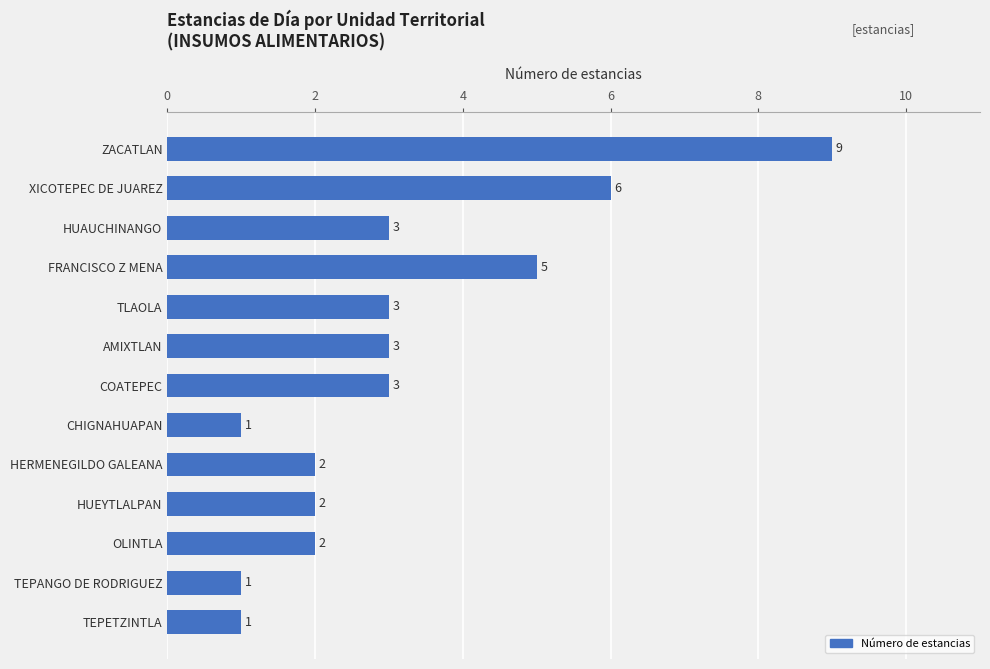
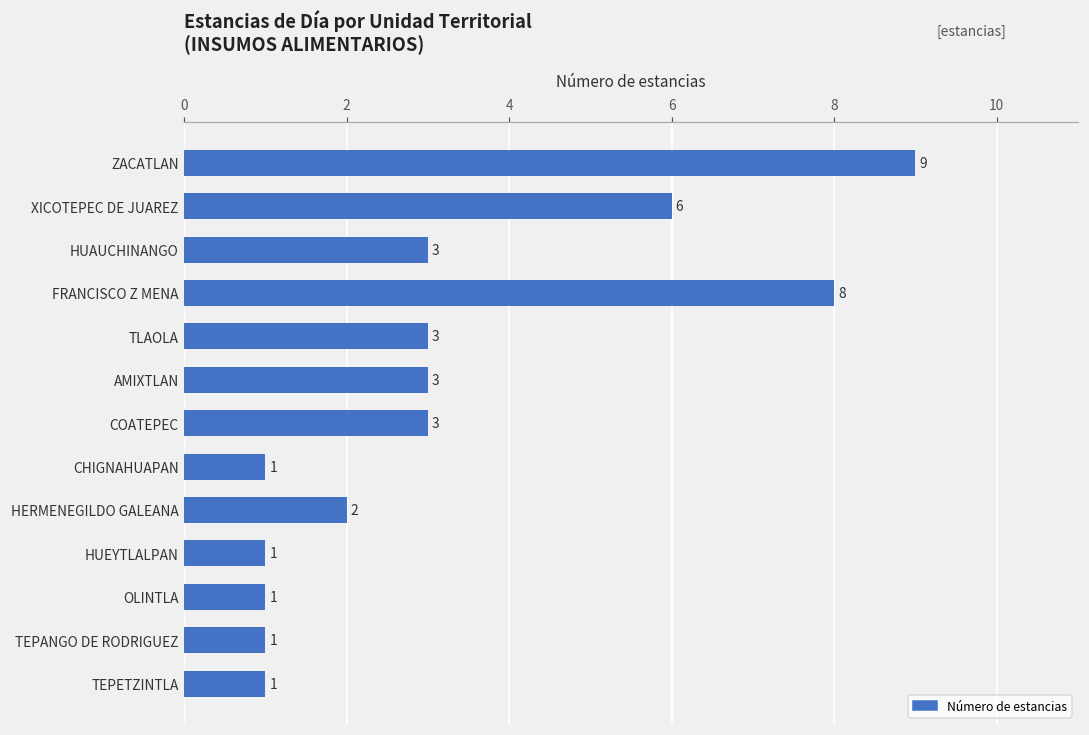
FRANCISCO Z MENA: 5 -> 8
HUEYTLALPAN: 2 -> 1
OLINTLA: 2 -> 1
